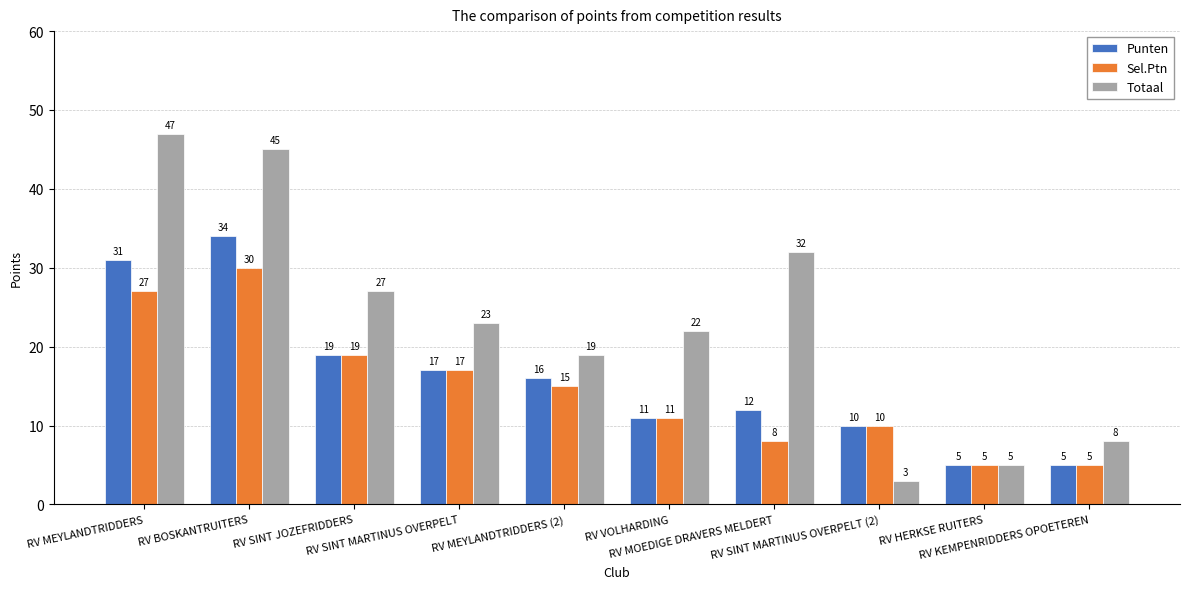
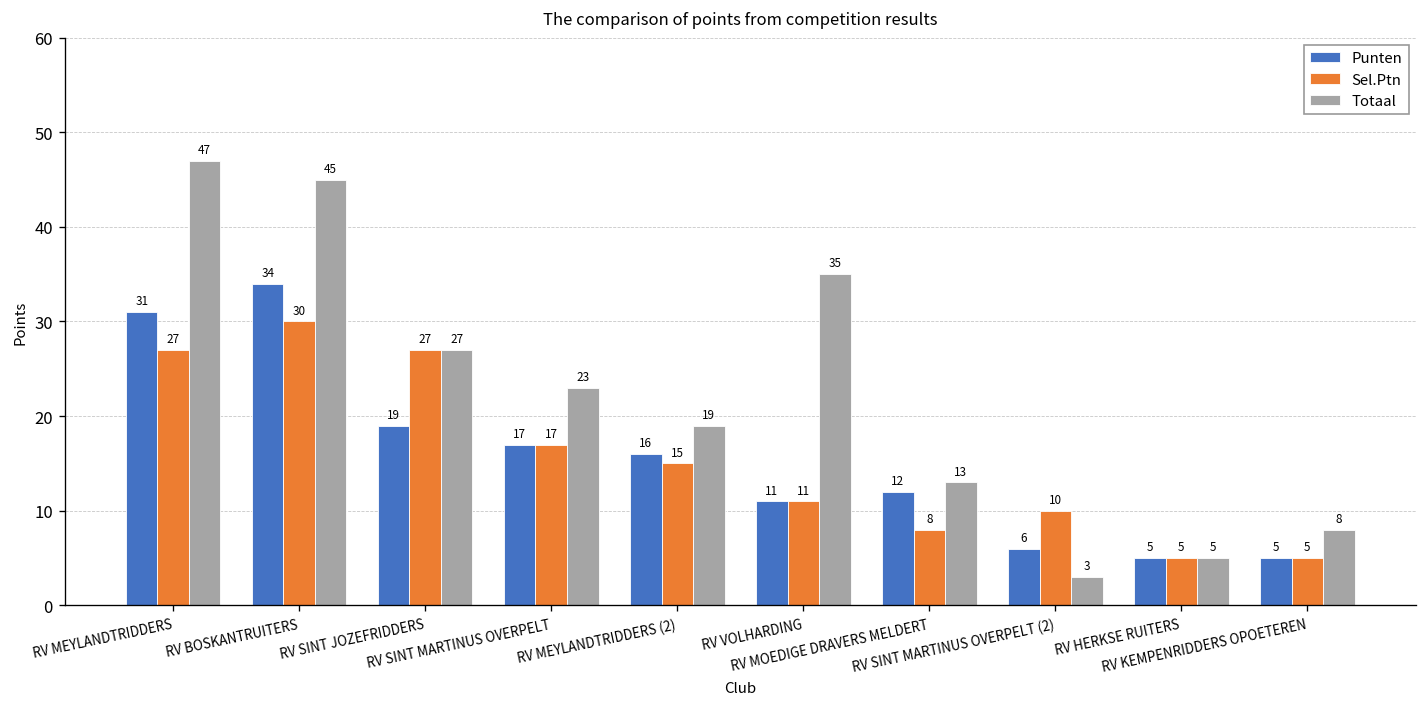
Sel.Ptn, RV SINT JOZEFRIDDERS: 19 -> 27
Totaal, RV VOLHARDING: 22 -> 35
Totaal, RV MOEDIGE DRAVERS MELDERT: 32 -> 13
Punten, RV SINT MARTINUS OVERPELT (2): 10 -> 6
